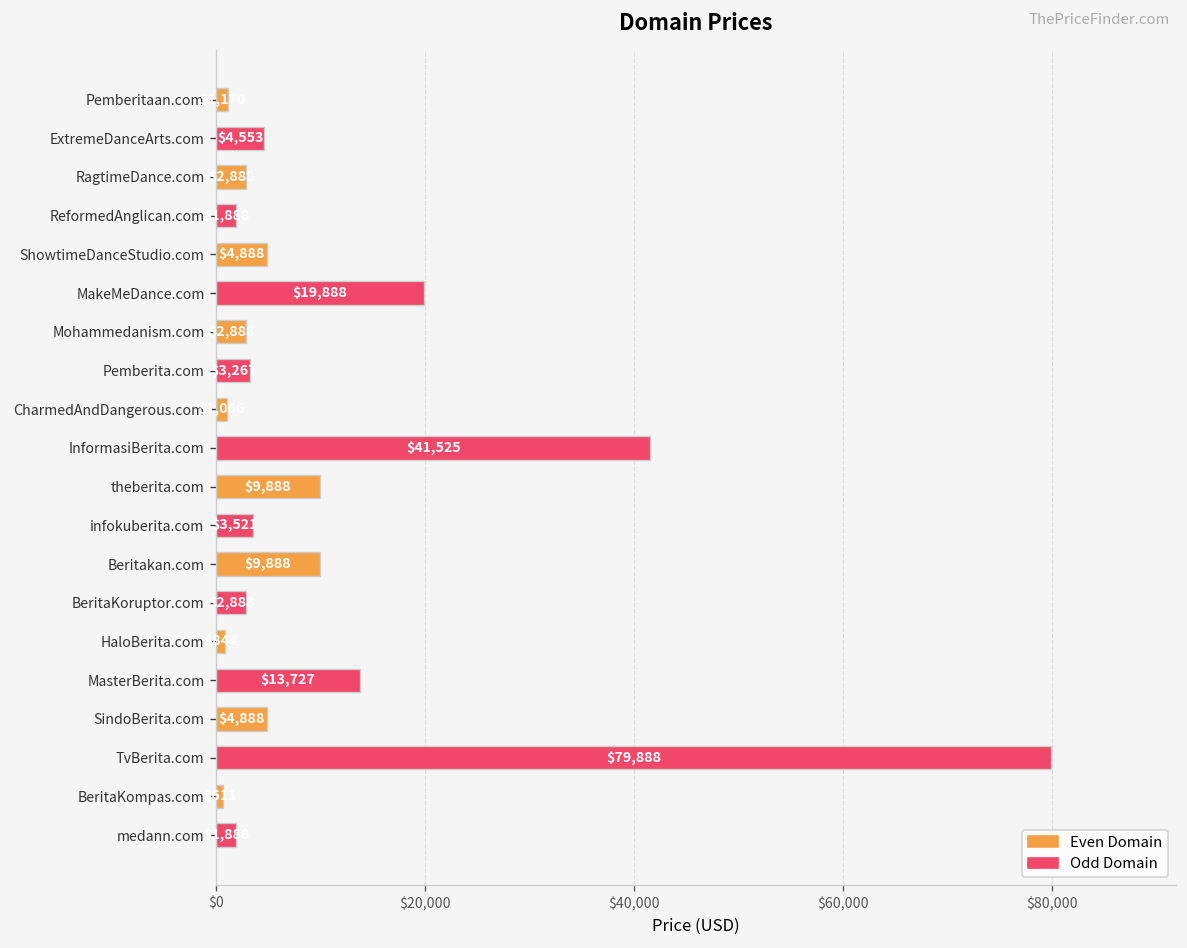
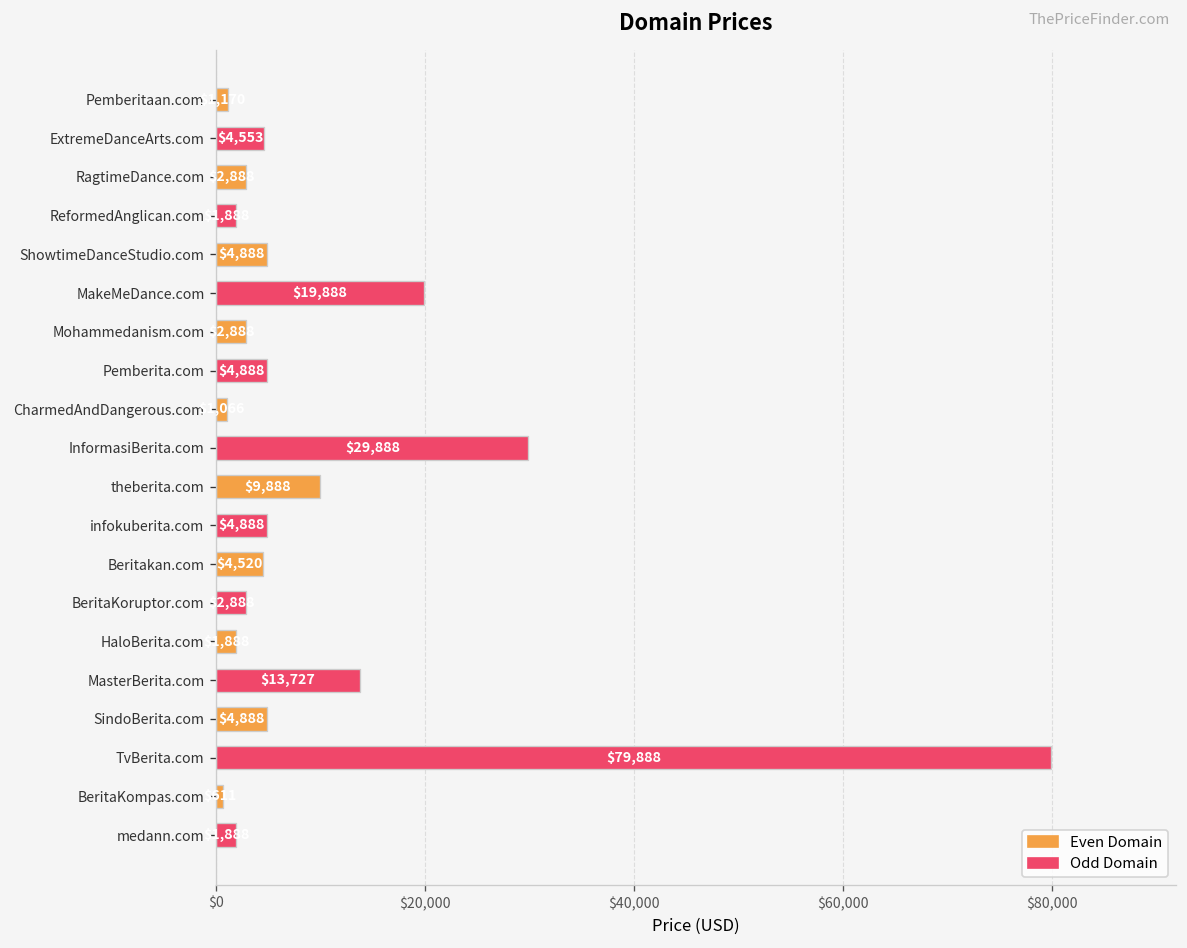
Pemberita.com: $3,267 -> $4,888
InformasiBerita.com: $41,525 -> $29,888
infokuberita.com: $3,521 -> $4,888
Beritakan.com: $9,888 -> $4,520
HaloBerita.com: $1,000 -> $2,000
